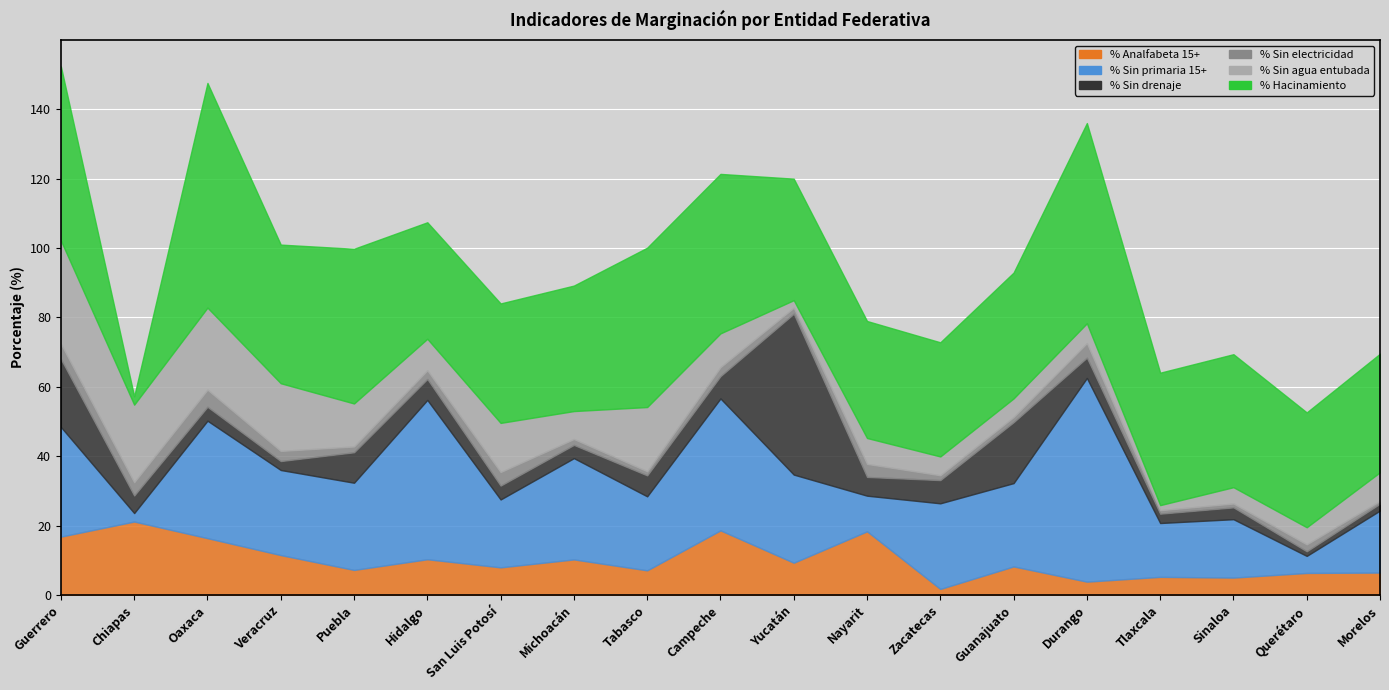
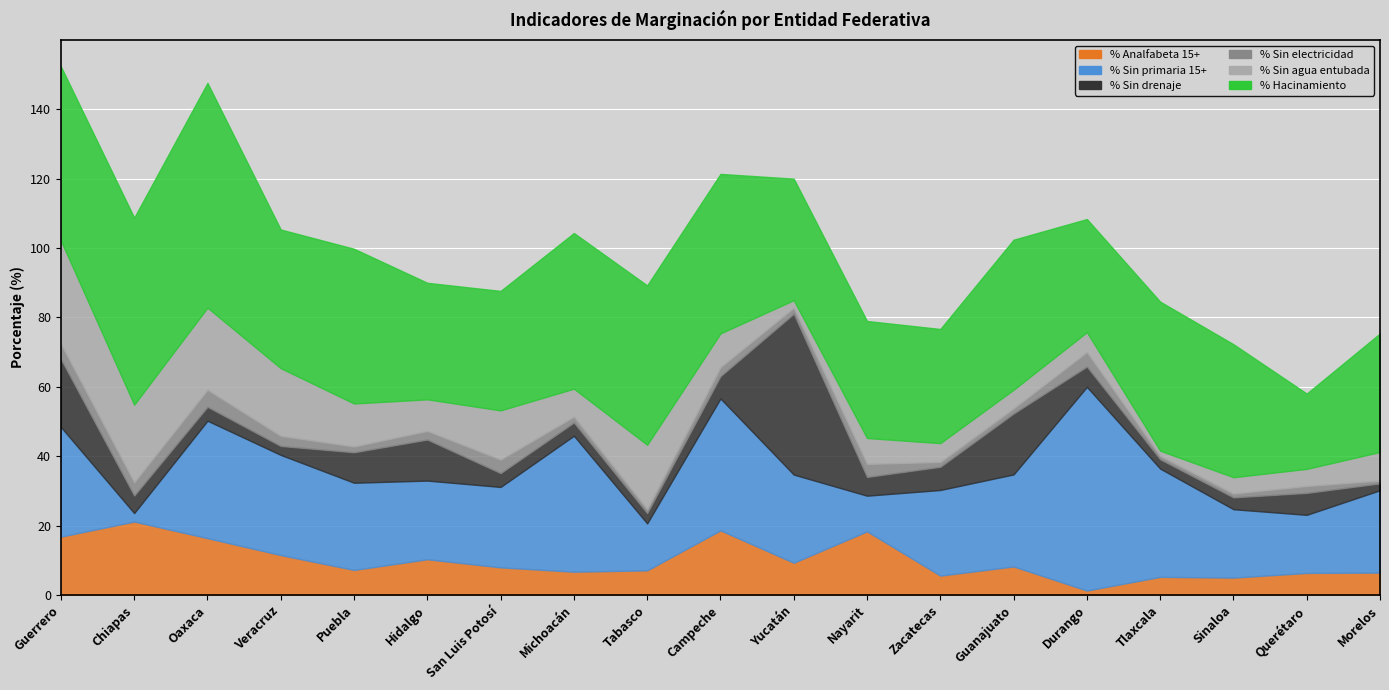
% Hacinamiento, Chiapas: 2 -> 54
% Sin primaria 15+, Veracruz: 25 -> 29
% Sin primaria 15+, Hidalgo: 46 -> 23
% Sin drenaje, Hidalgo: 6 -> 12
% Sin primaria 15+, San Luis Potosí: 20 -> 23
% Analfabeta 15+, Michoacán: 10 -> 7
% Sin primaria 15+, Michoacán: 29 -> 39
% Hacinamiento, Michoacán: 36 -> 45
% Sin primaria 15+, Tabasco: 21 -> 14
% Sin drenaje, Tabasco: 6 -> 3
% Analfabeta 15+, Zacatecas: 2 -> 6
% Sin primaria 15+, Guanajuato: 24 -> 27
% Hacinamiento, Guanajuato: 36 -> 43
% Analfabeta 15+, Durango: 4 -> 1
% Hacinamiento, Durango: 58 -> 33
% Sin primaria 15+, Tlaxcala: 16 -> 31
% Hacinamiento, Tlaxcala: 38 -> 43
% Sin primaria 15+, Sinaloa: 17 -> 20
% Sin primaria 15+, Querétaro: 5 -> 17
% Sin drenaje, Querétaro: 1 -> 6
% Hacinamiento, Querétaro: 33 -> 22
% Sin primaria 15+, Morelos: 18 -> 24
